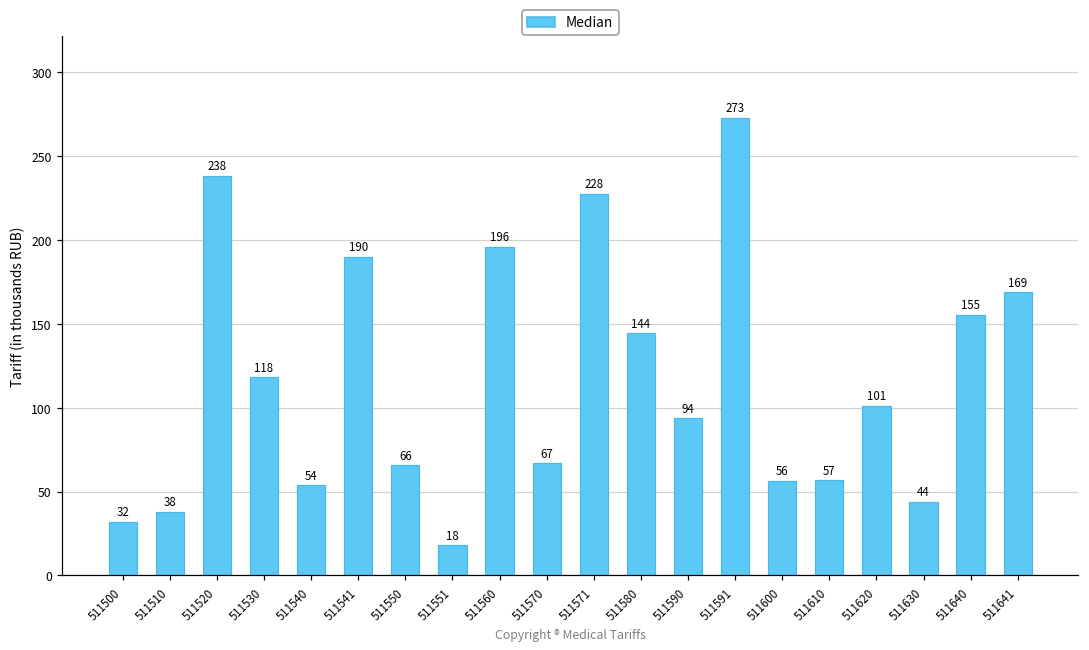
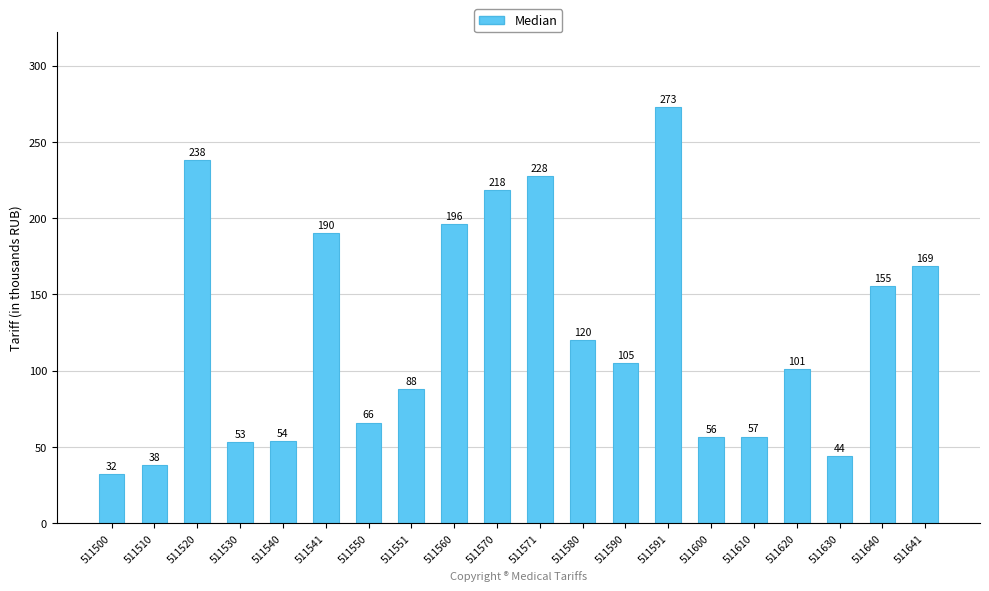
511530: 118 -> 53
511551: 18 -> 88
511570: 67 -> 218
511580: 144 -> 120
511590: 94 -> 105
